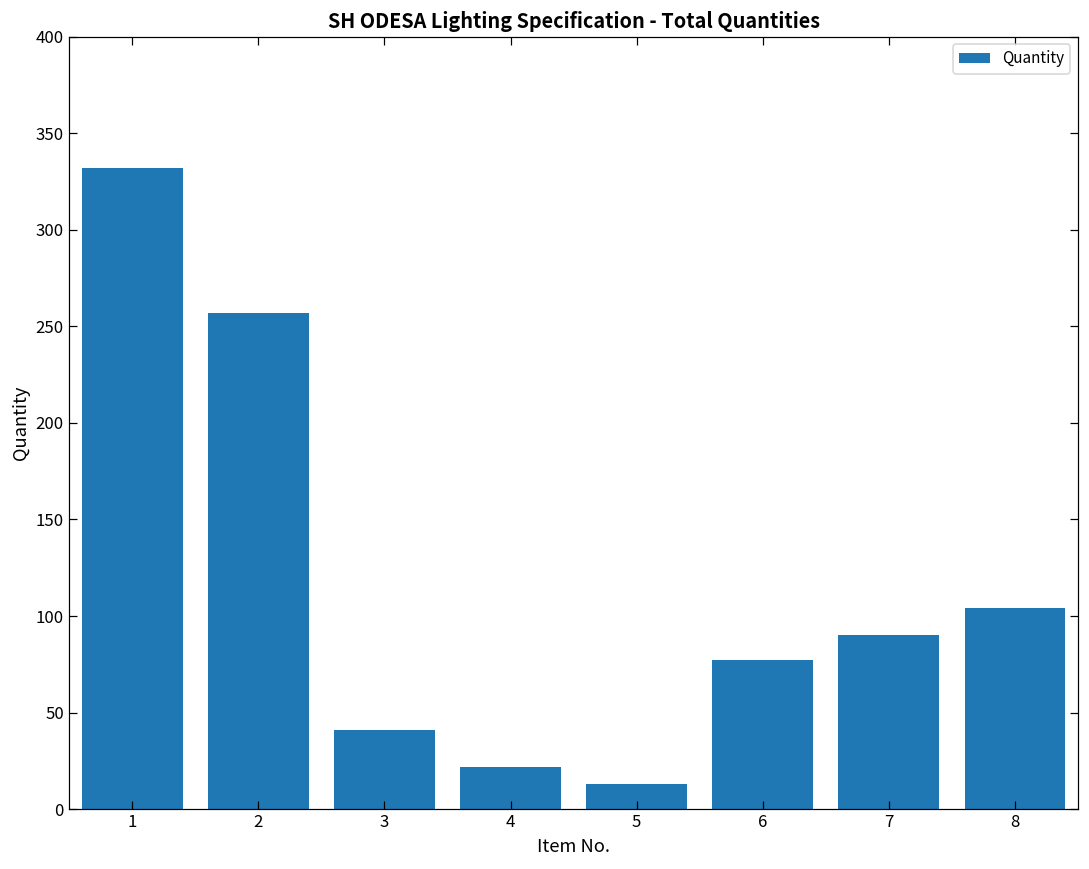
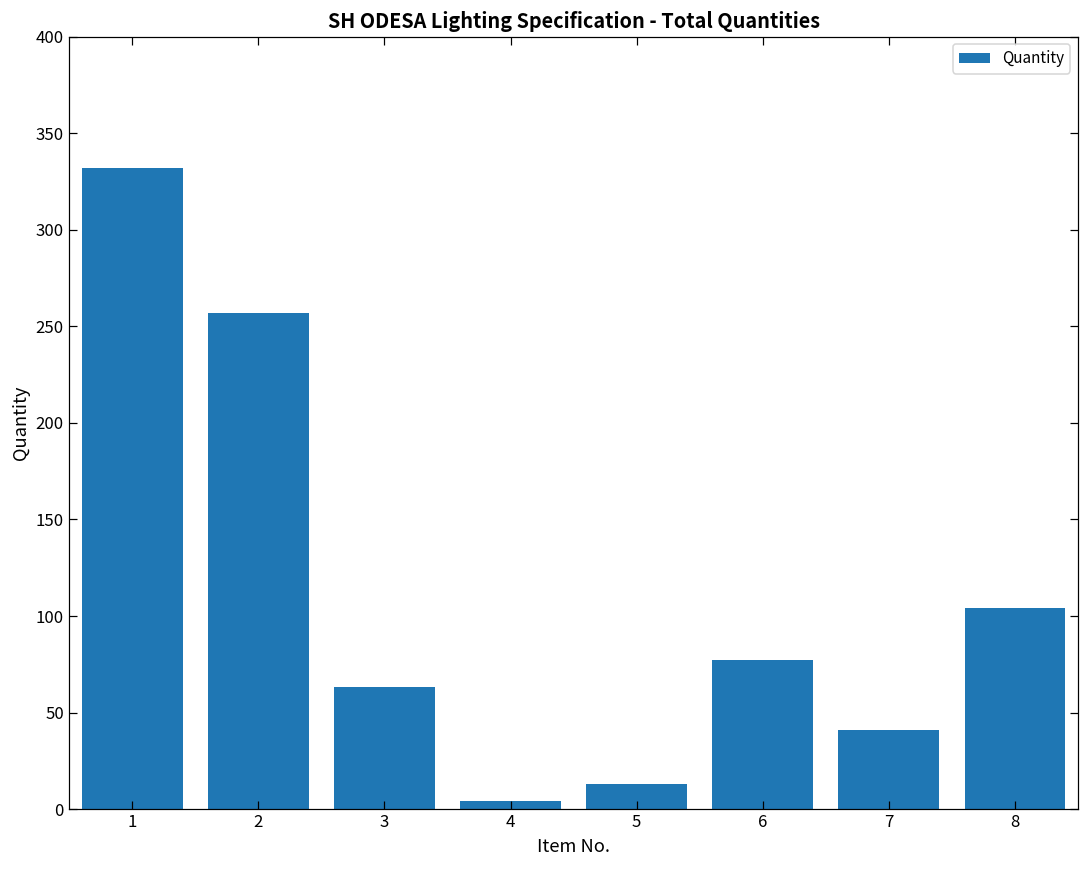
3: 41 -> 63
4: 22 -> 4
7: 90 -> 41
